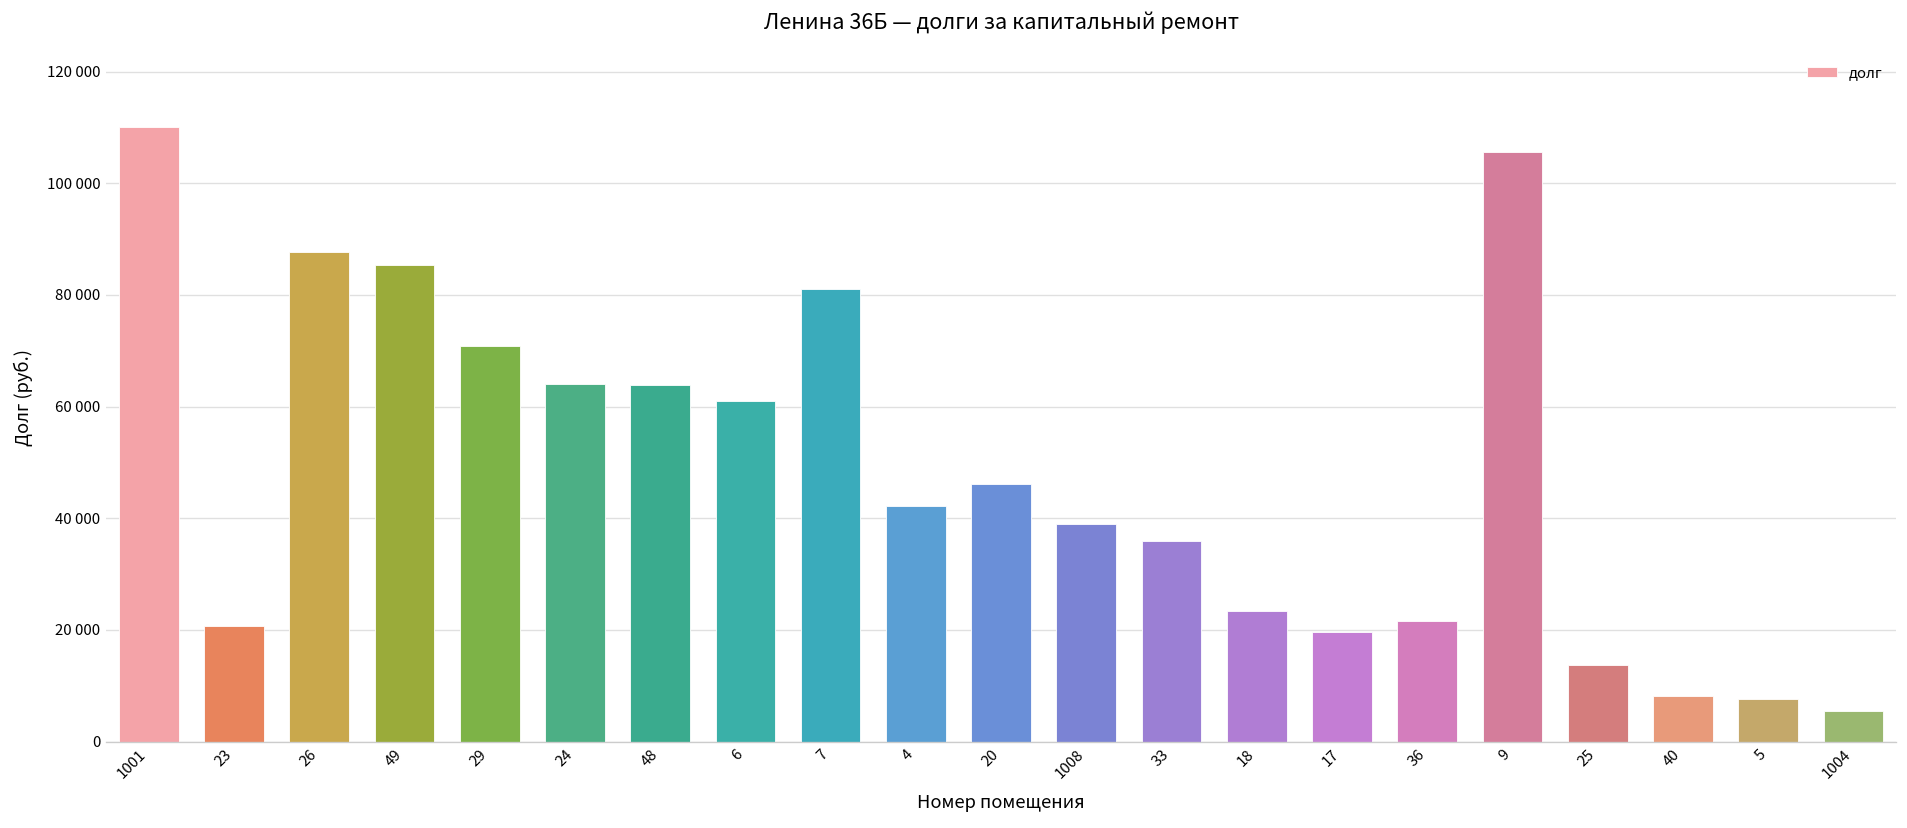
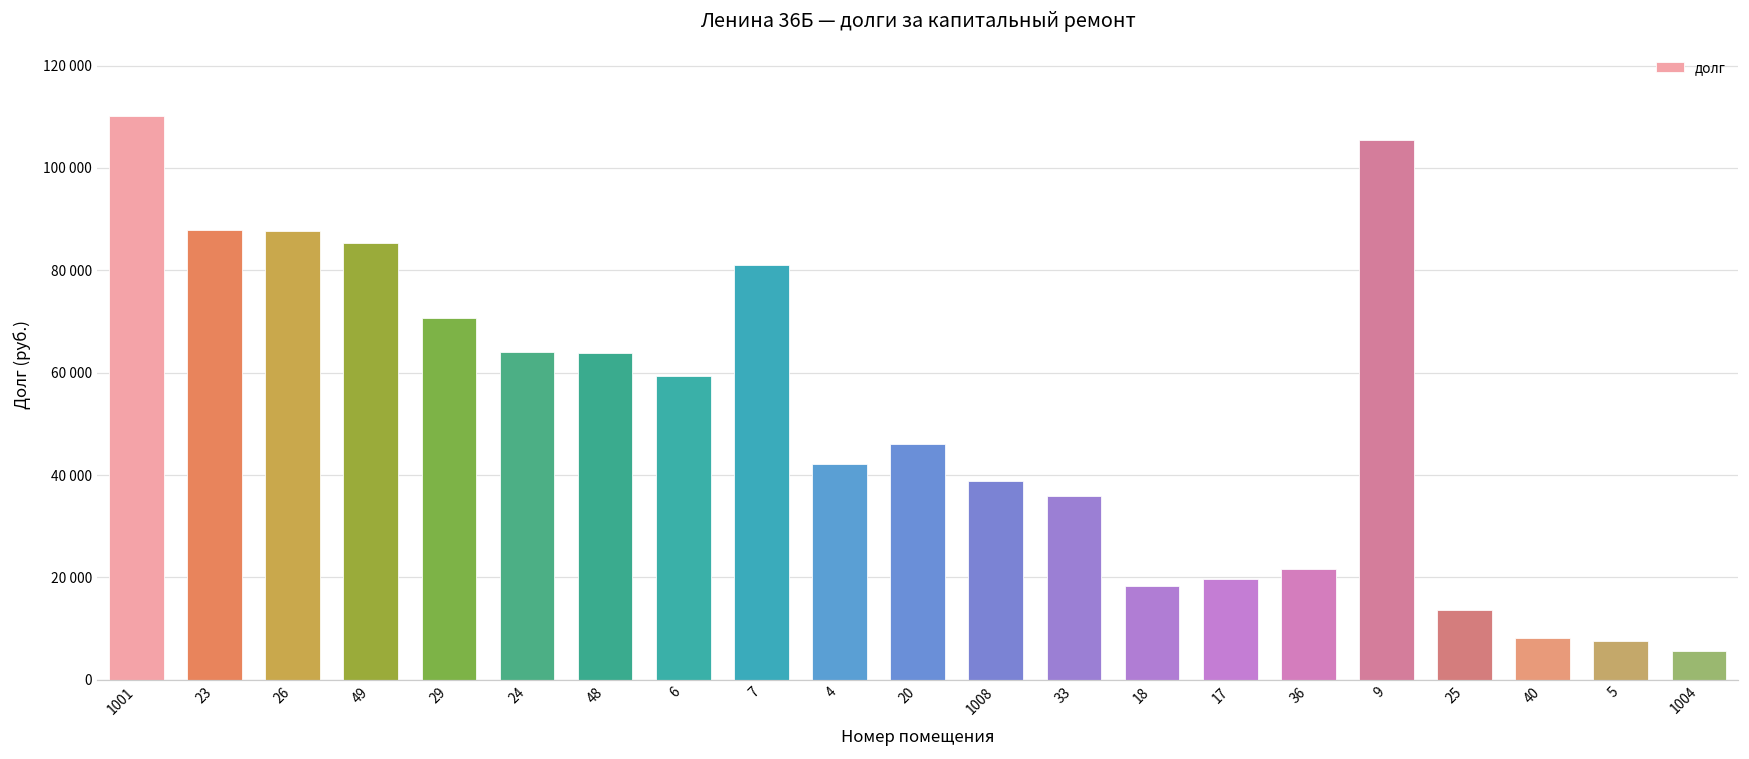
23: 21000 -> 88000
6: 61000 -> 59000
18: 23000 -> 18000
